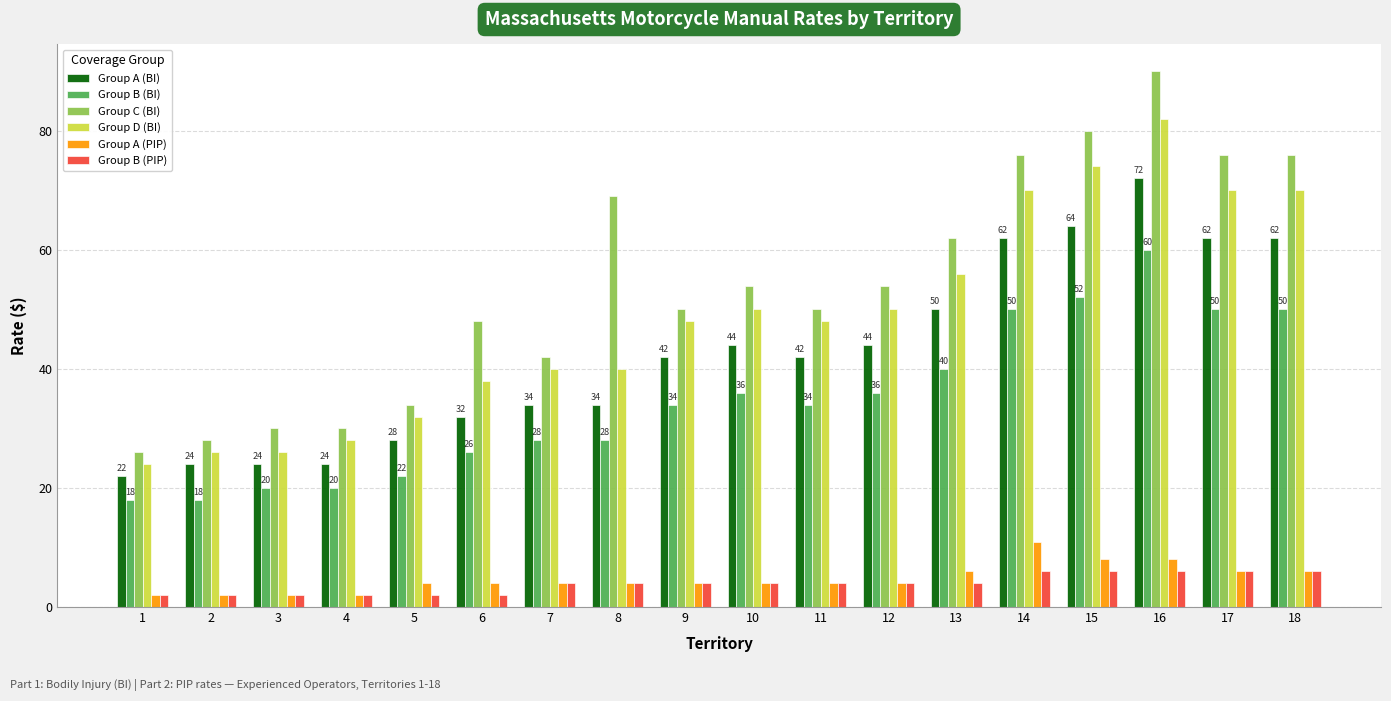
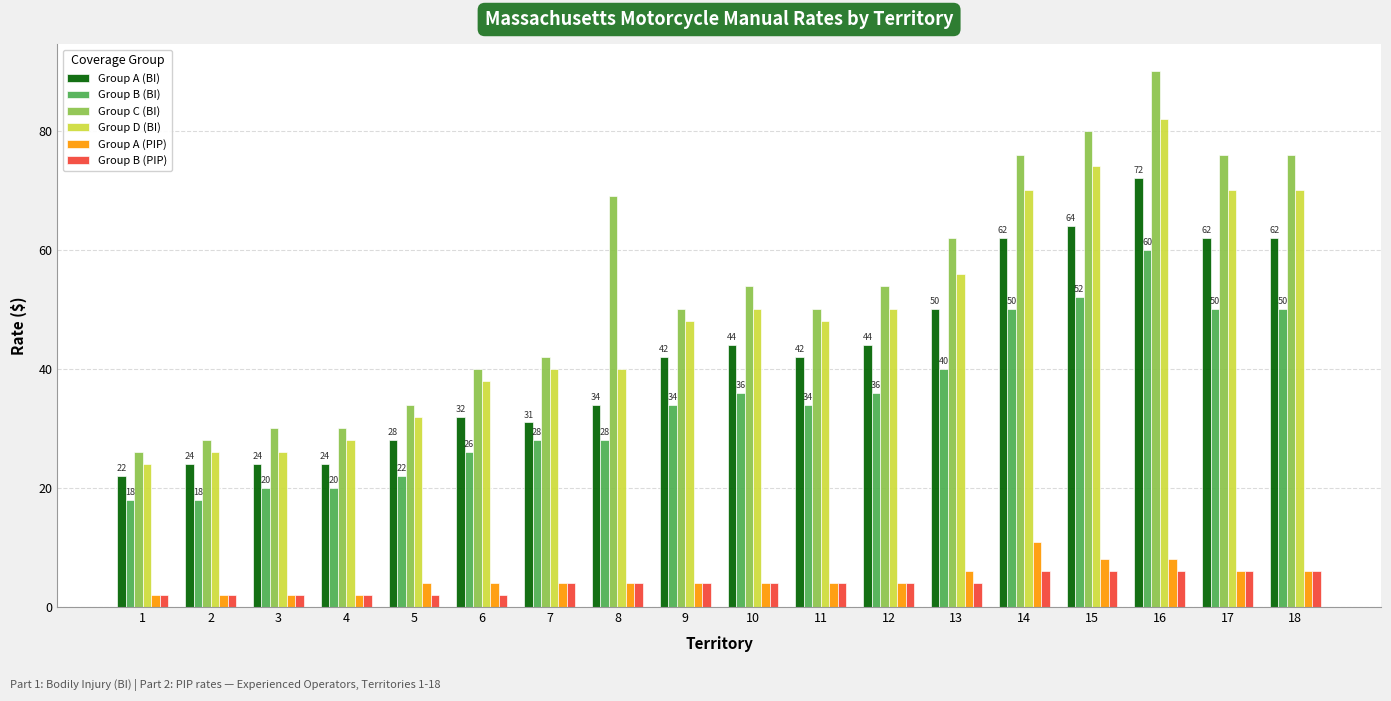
Group C (BI), 6: 48 -> 40
Group A (BI), 7: 34 -> 31
